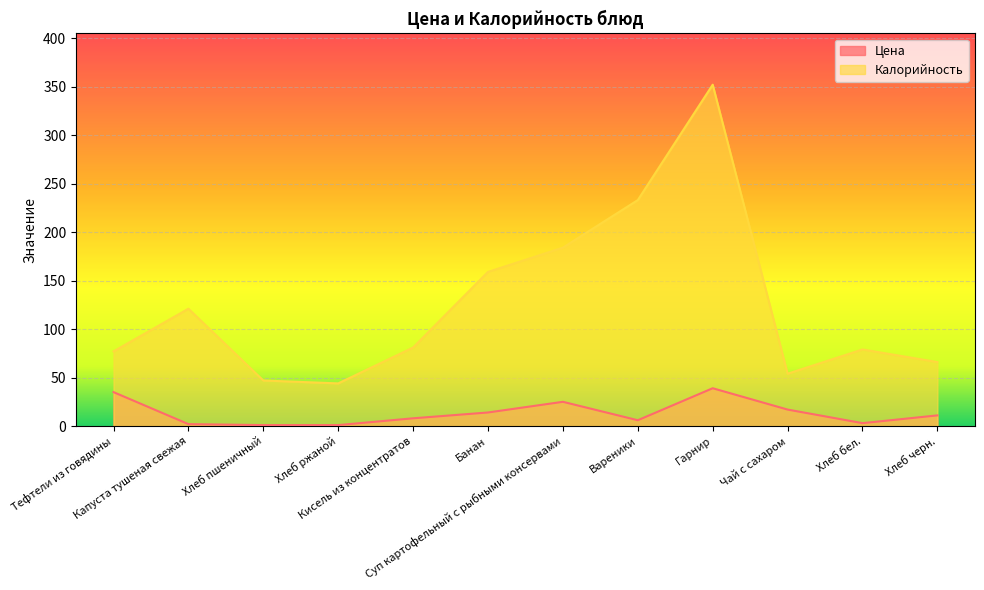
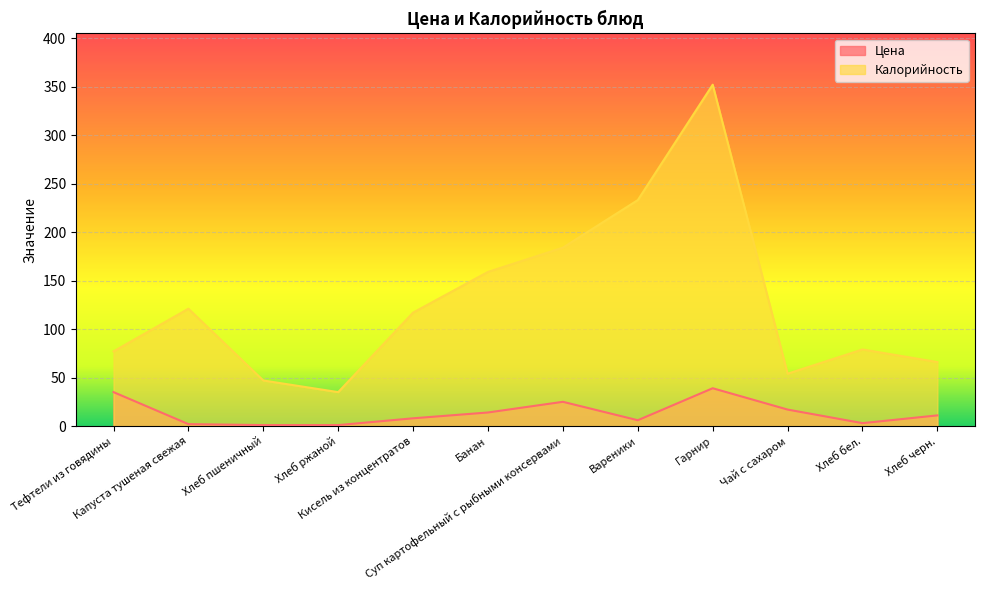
Калорийность, Хлеб ржаной: 44 -> 35
Калорийность, Кисель из концентратов: 80 -> 120
